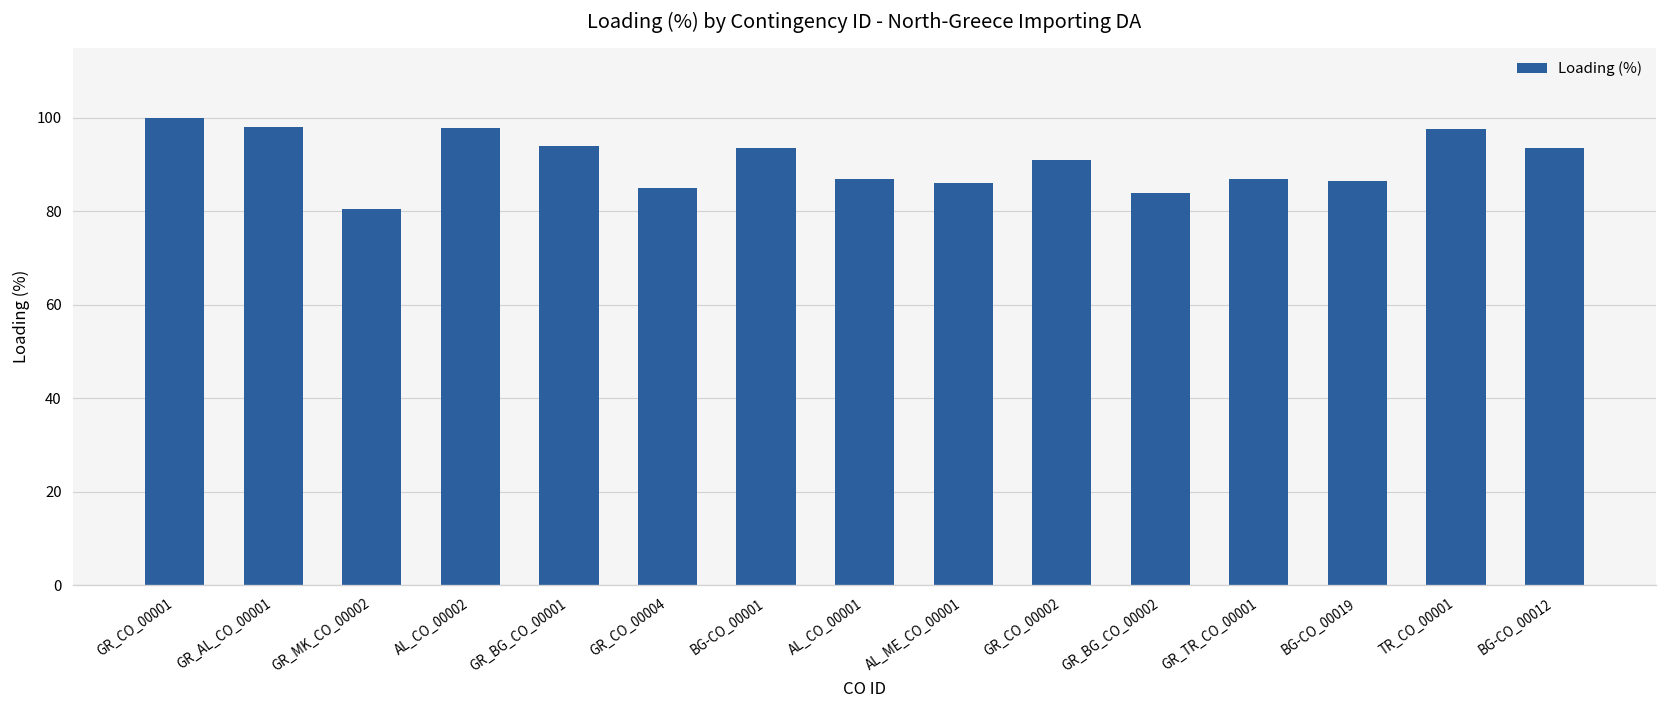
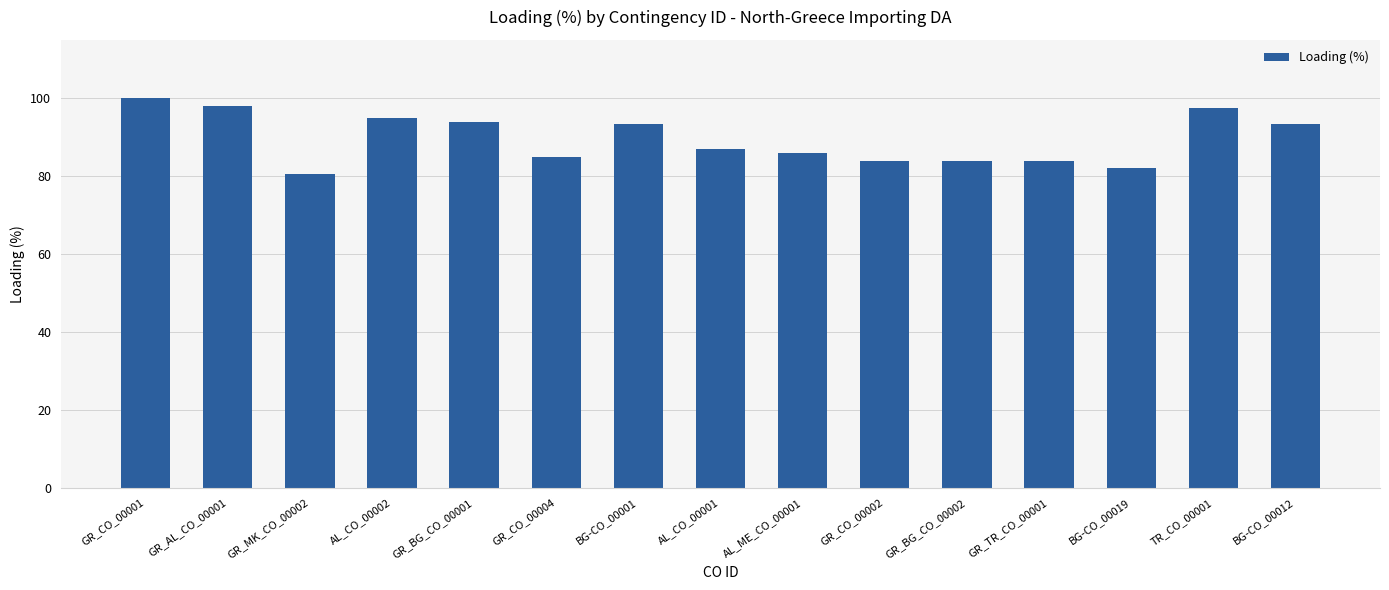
AL_CO_00002: 98 -> 95
GR_CO_00002: 91 -> 84
GR_TR_CO_00001: 87 -> 84
BG-CO_00019: 87 -> 82
